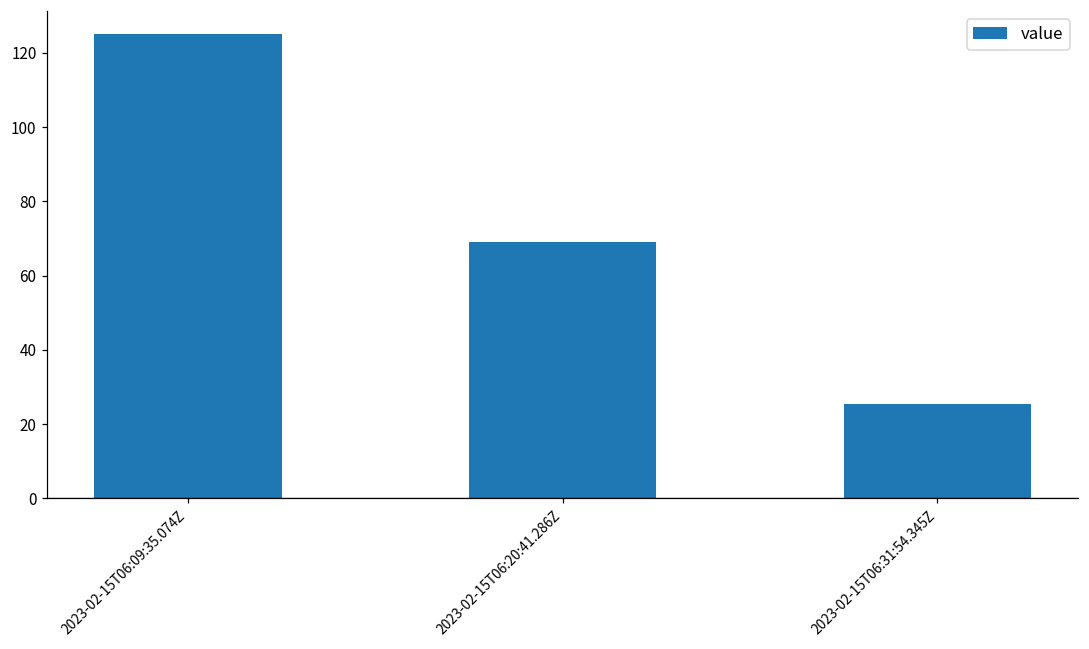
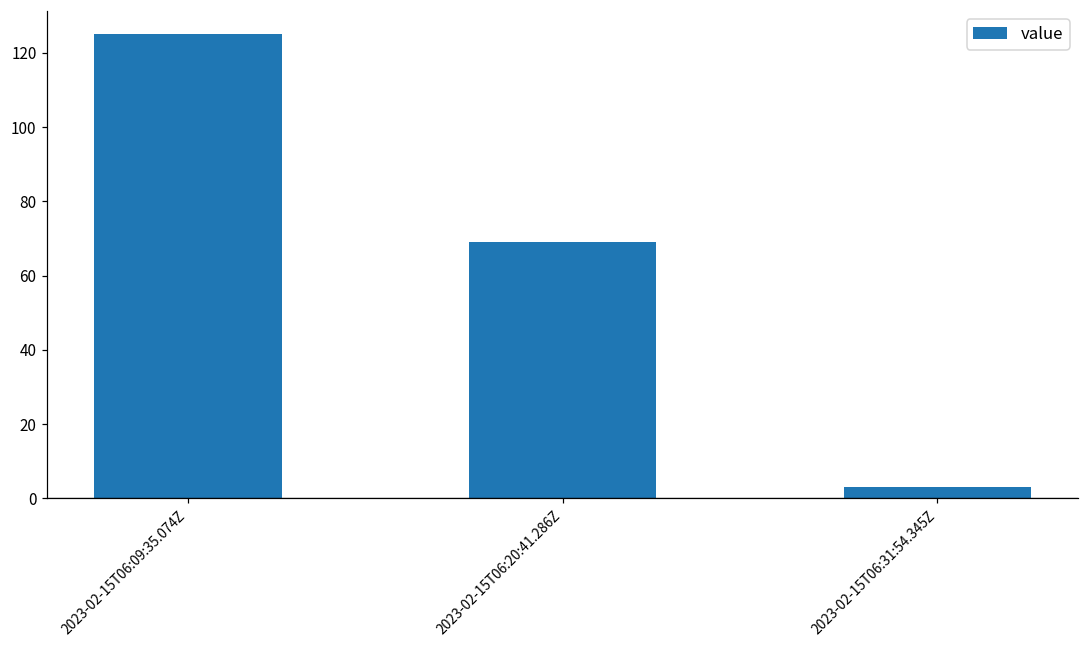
2023-02-15T06:31:54.345Z: 25 -> 3
